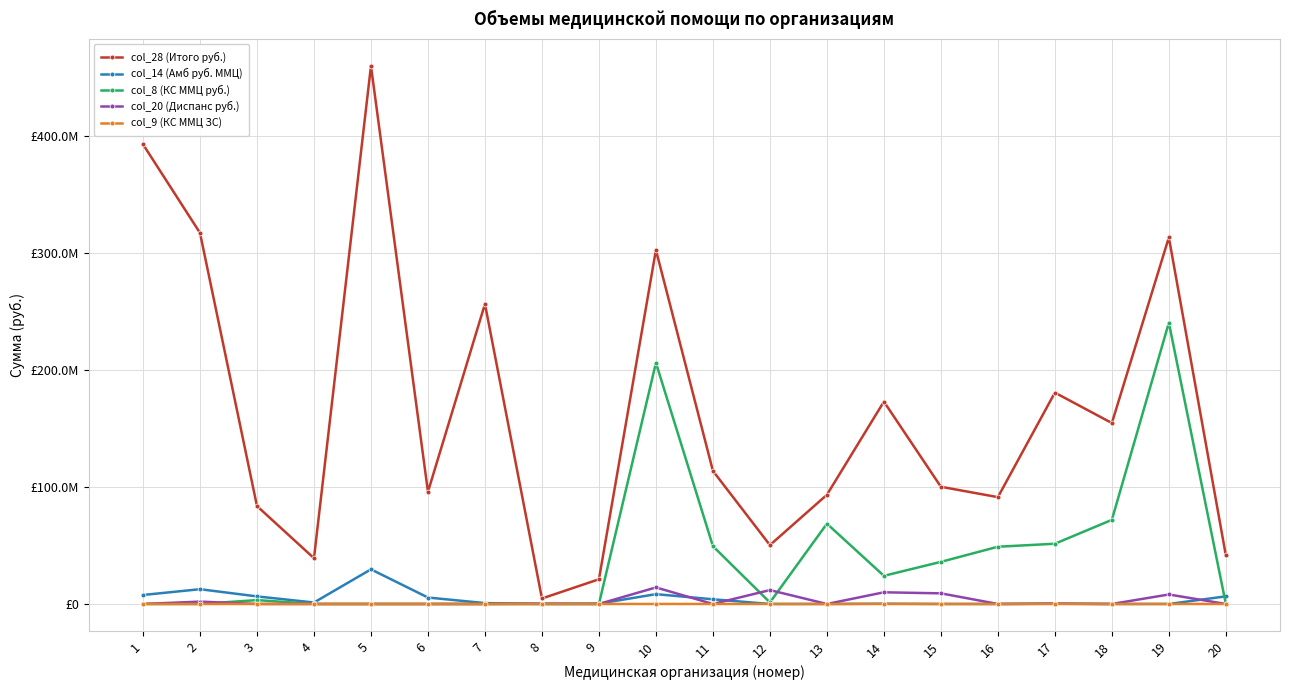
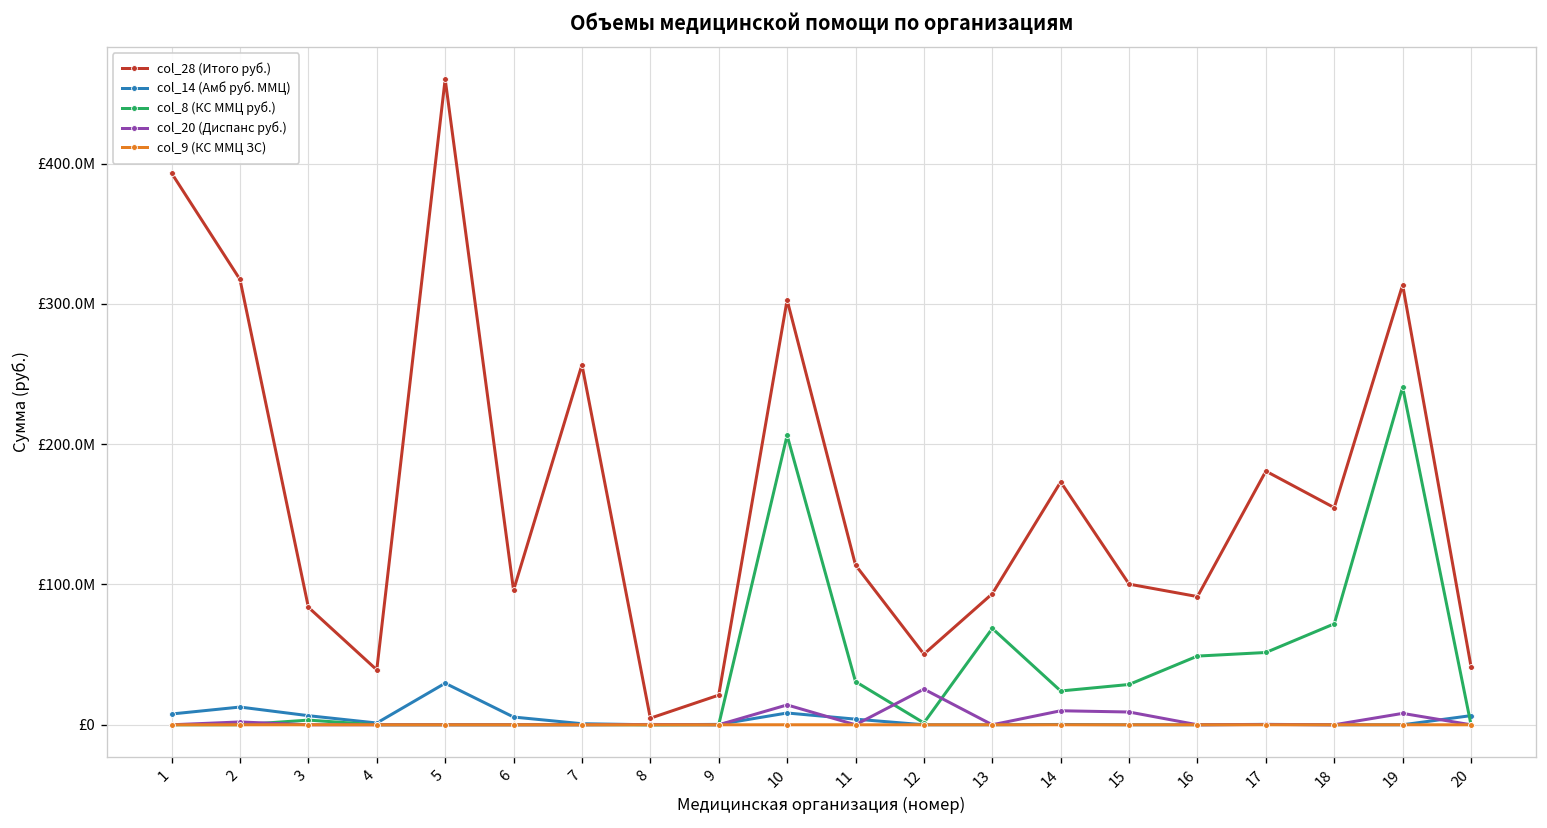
col_8 (КС ММЦ руб.), 11: £49000000 -> £31000000
col_20 (Диспанс руб.), 12: £12000000 -> £25000000
col_8 (КС ММЦ руб.), 15: £36000000 -> £29000000
